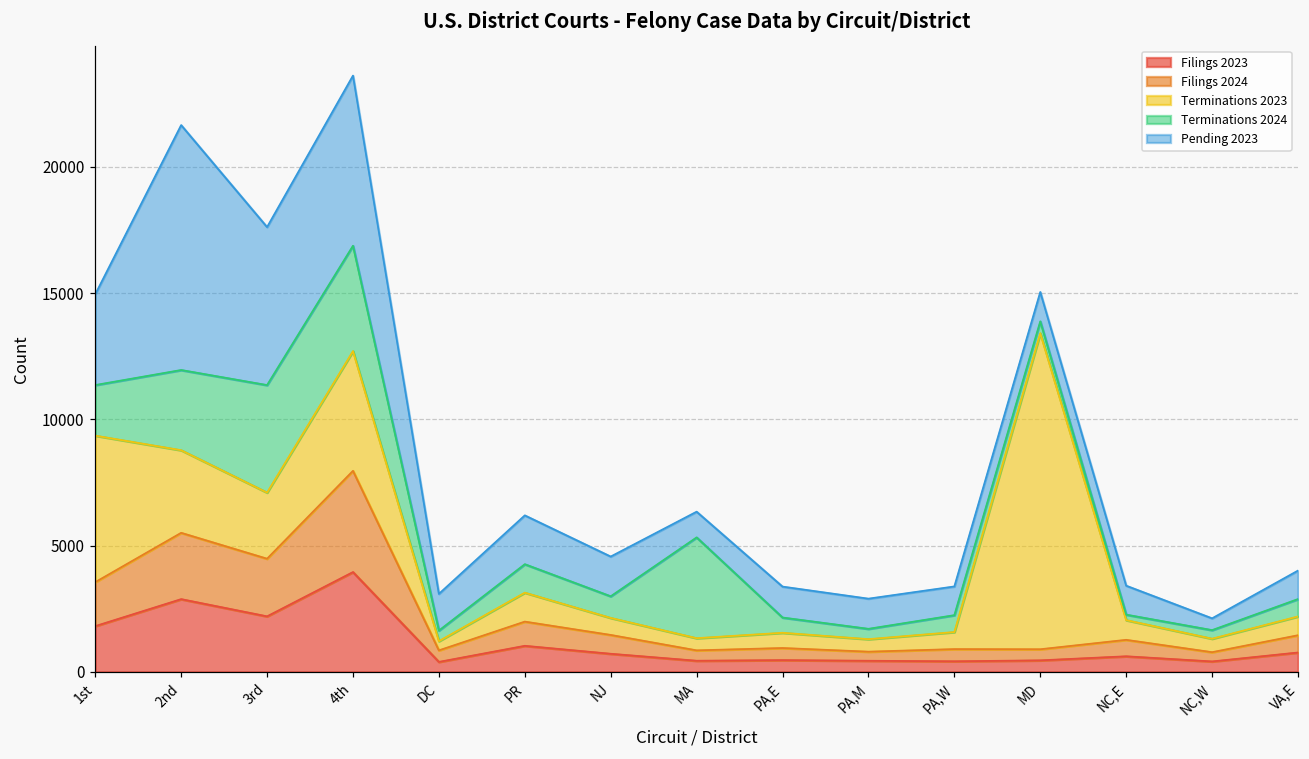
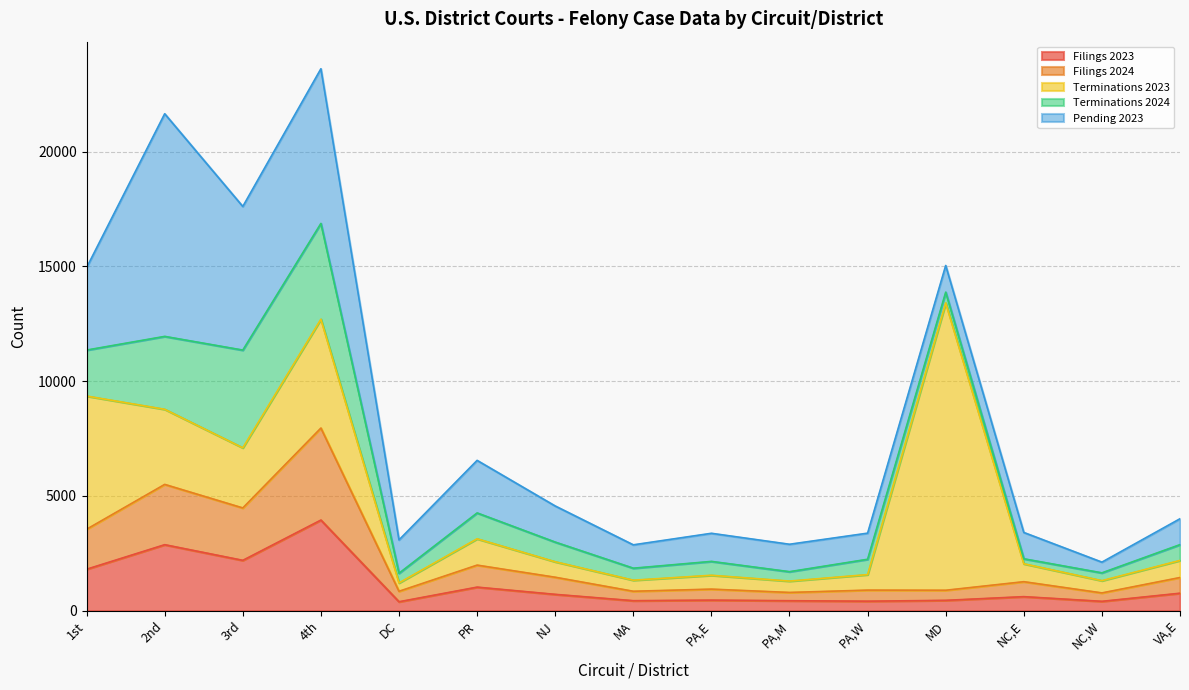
Pending 2023, PR: 1900 -> 2300
Terminations 2024, MA: 4000 -> 500
